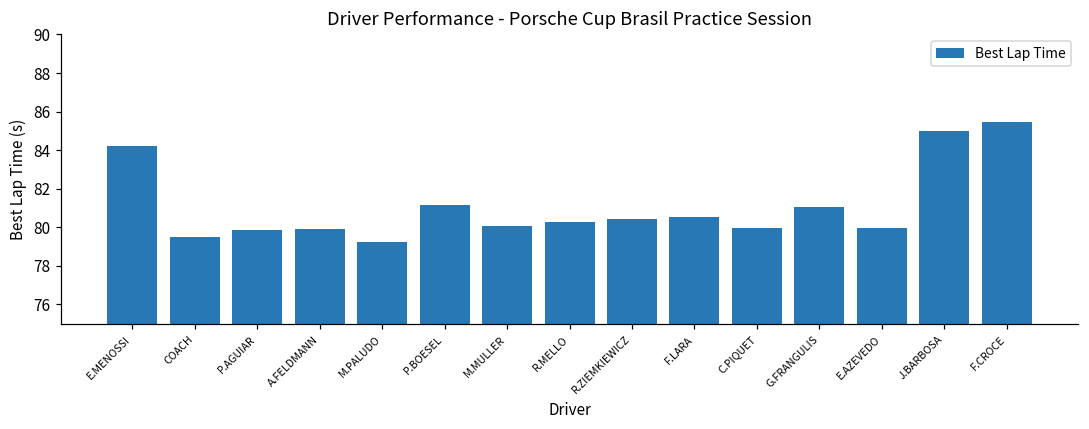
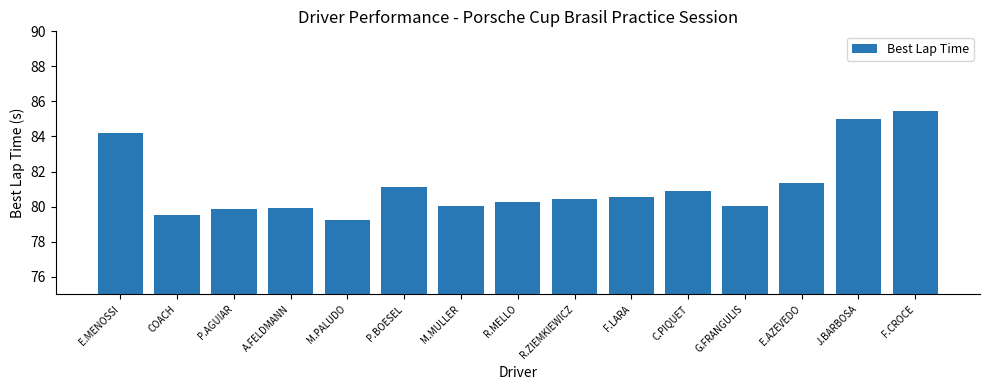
C.PIQUET: 80.0 -> 80.9
G.FRANGULIS: 81.1 -> 80.0
E.AZEVEDO: 80.0 -> 81.3
